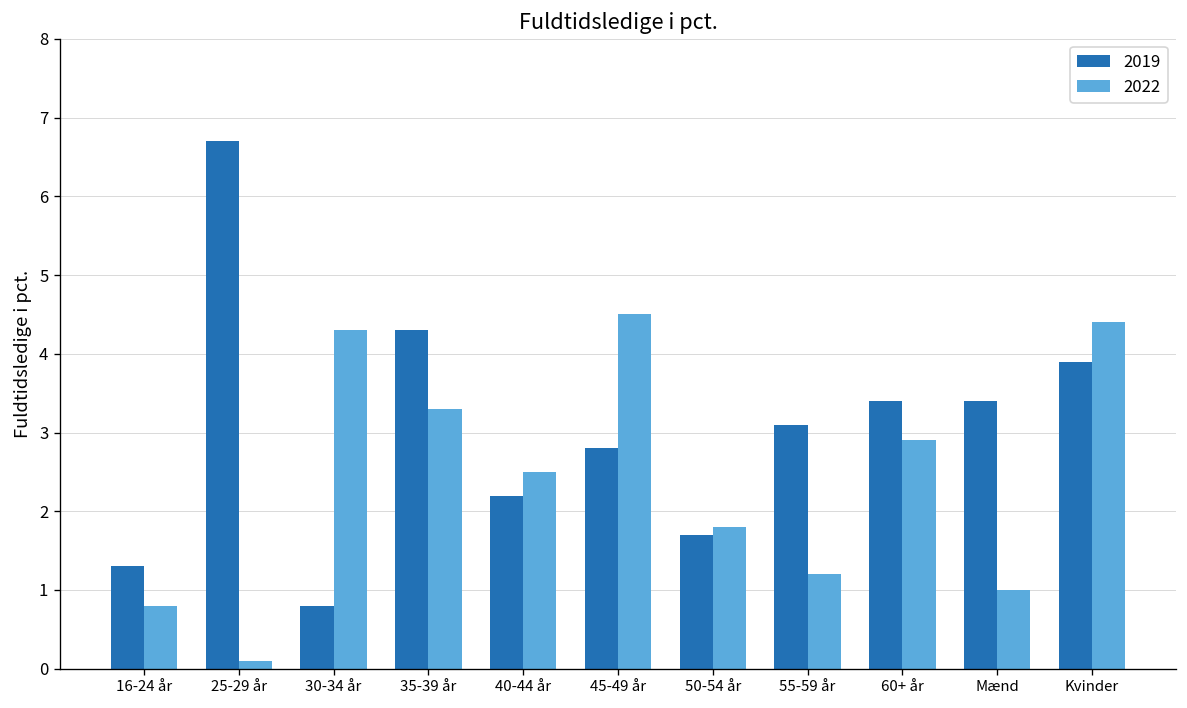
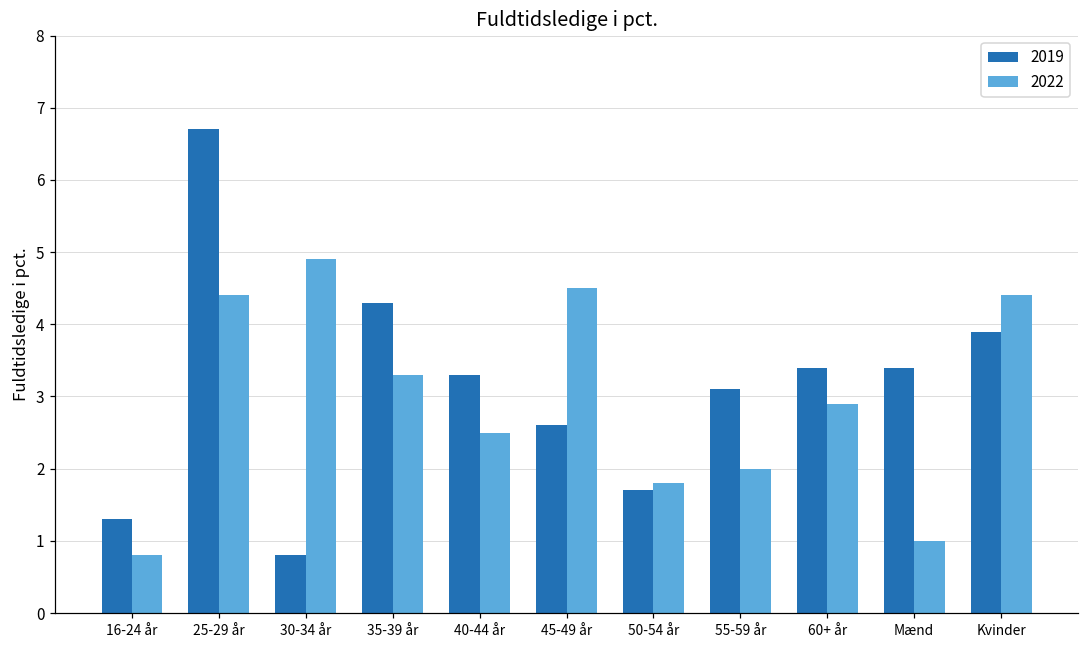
2022, 25-29 år: 0.1 -> 4.4
2022, 30-34 år: 4.3 -> 4.9
2019, 40-44 år: 2.2 -> 3.3
2019, 45-49 år: 2.8 -> 2.6
2022, 55-59 år: 1.2 -> 2.0
